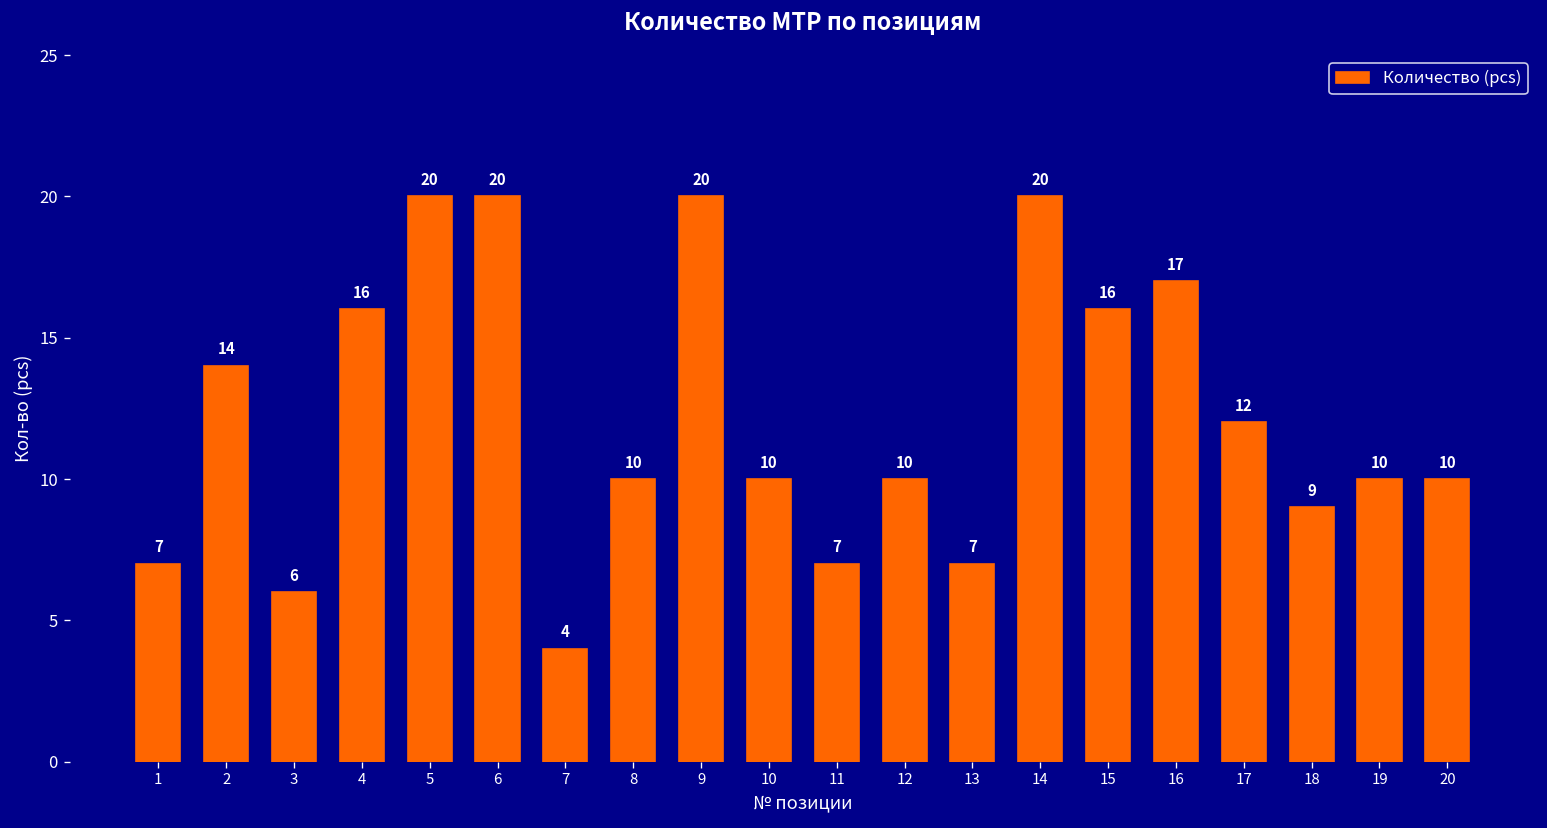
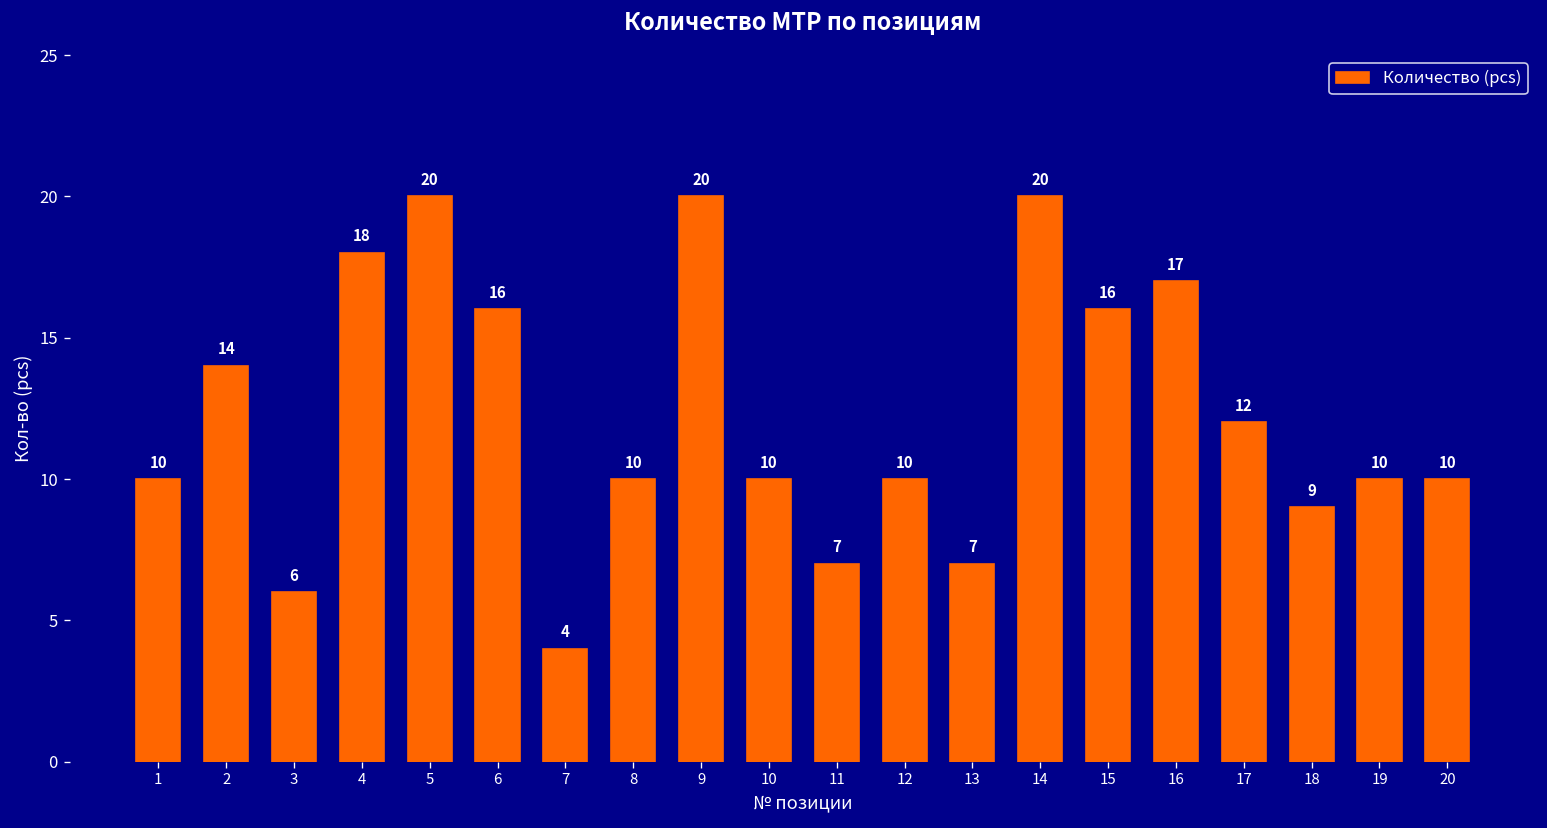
1: 7 -> 10
4: 16 -> 18
6: 20 -> 16
